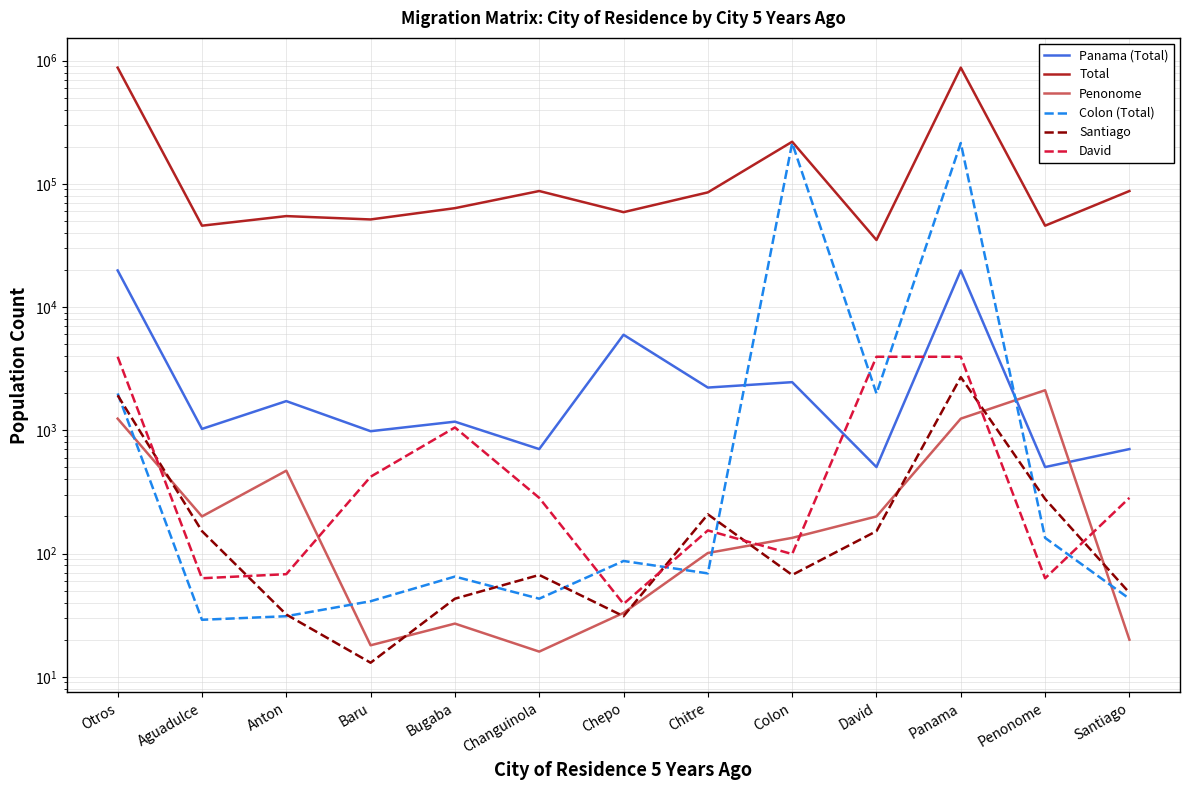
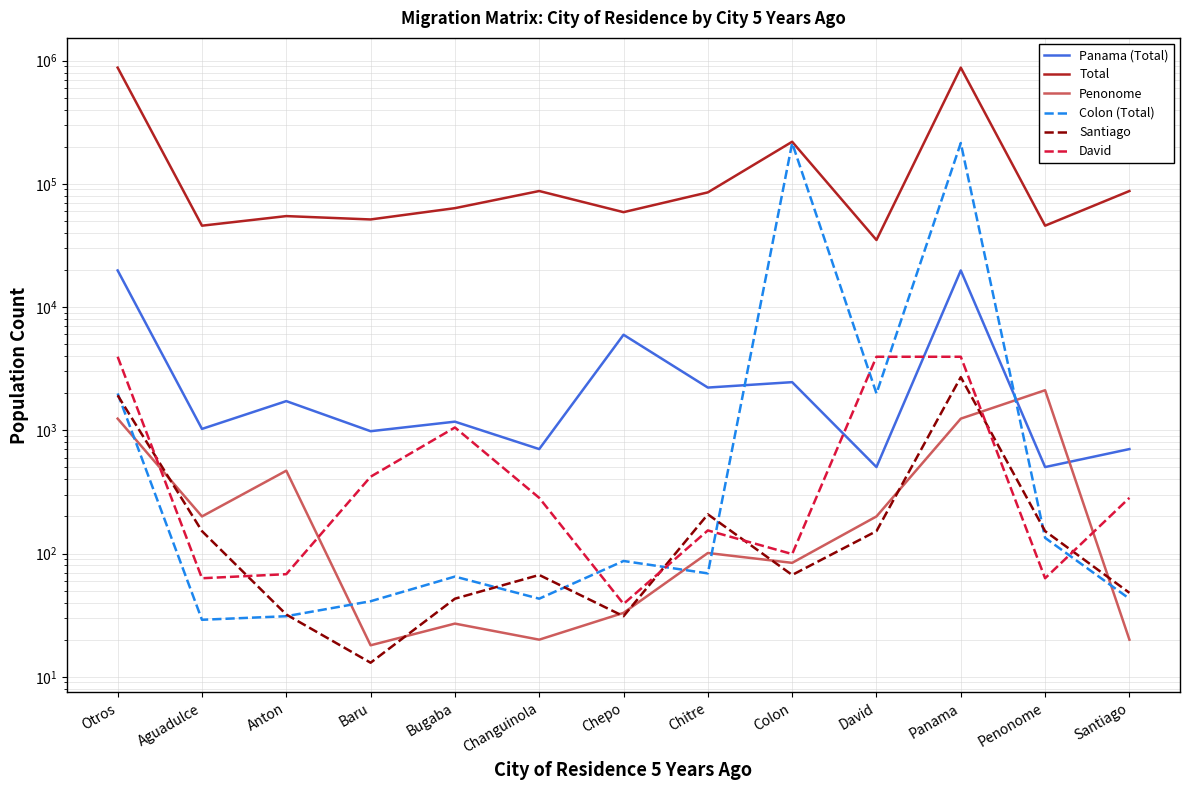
Penonome, Changuinola: 16 -> 20
Penonome, Colon: 130 -> 80
Santiago, Penonome: 280 -> 150
